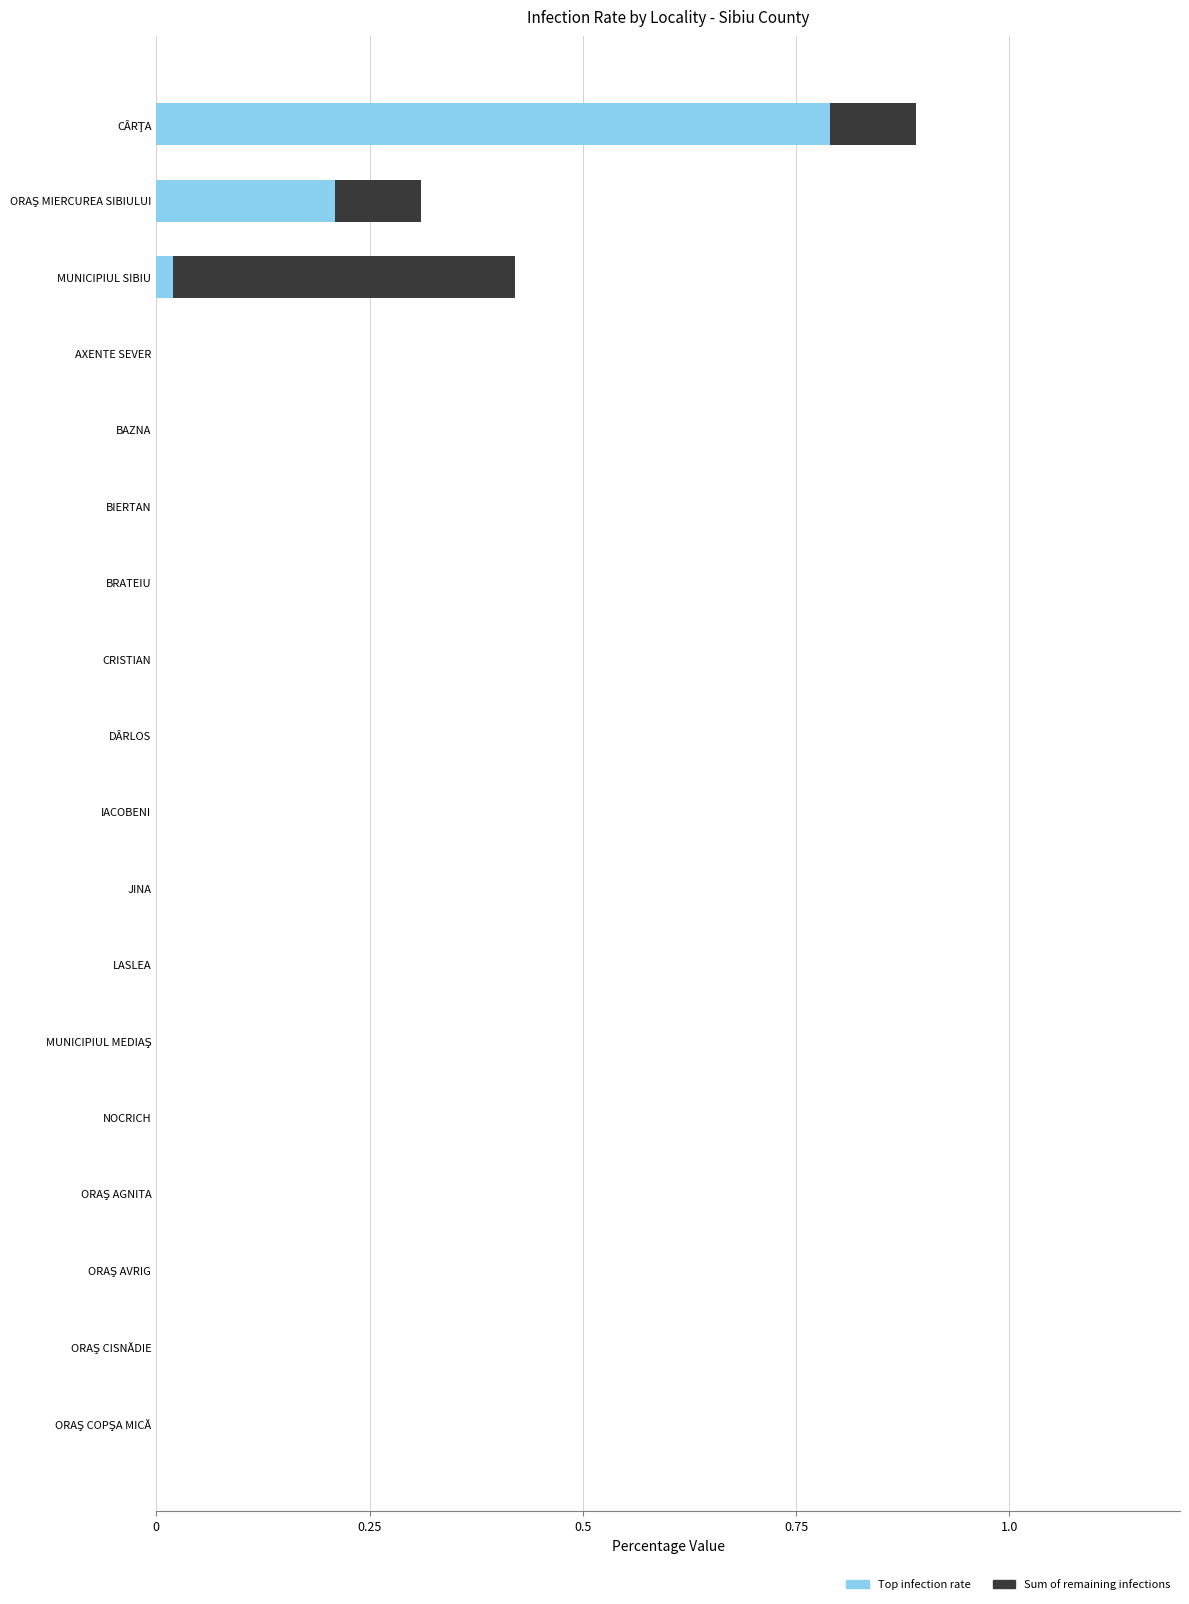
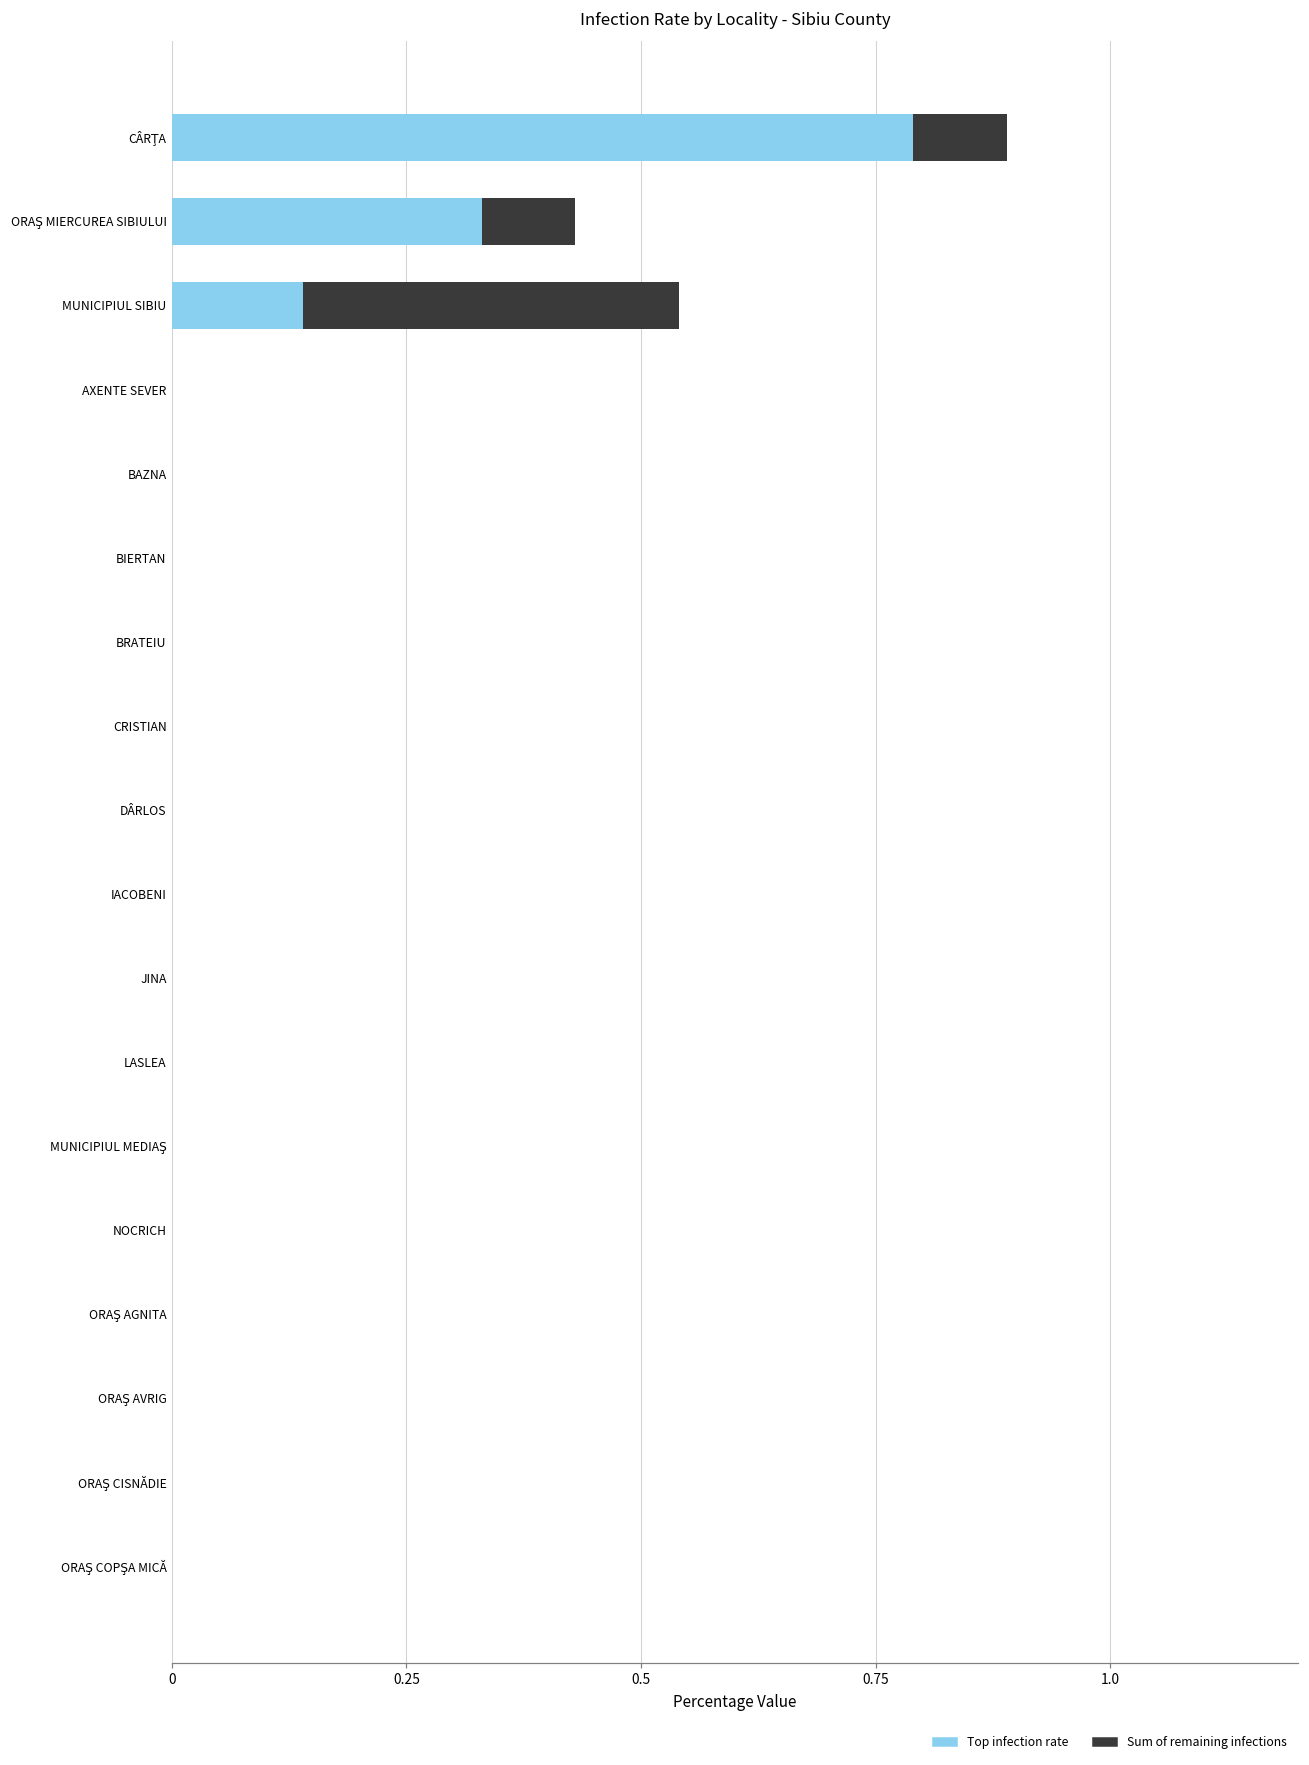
Top infection rate, ORAŞ MIERCUREA SIBIULUI: 0.21 -> 0.33
Top infection rate, MUNICIPIUL SIBIU: 0.02 -> 0.14
